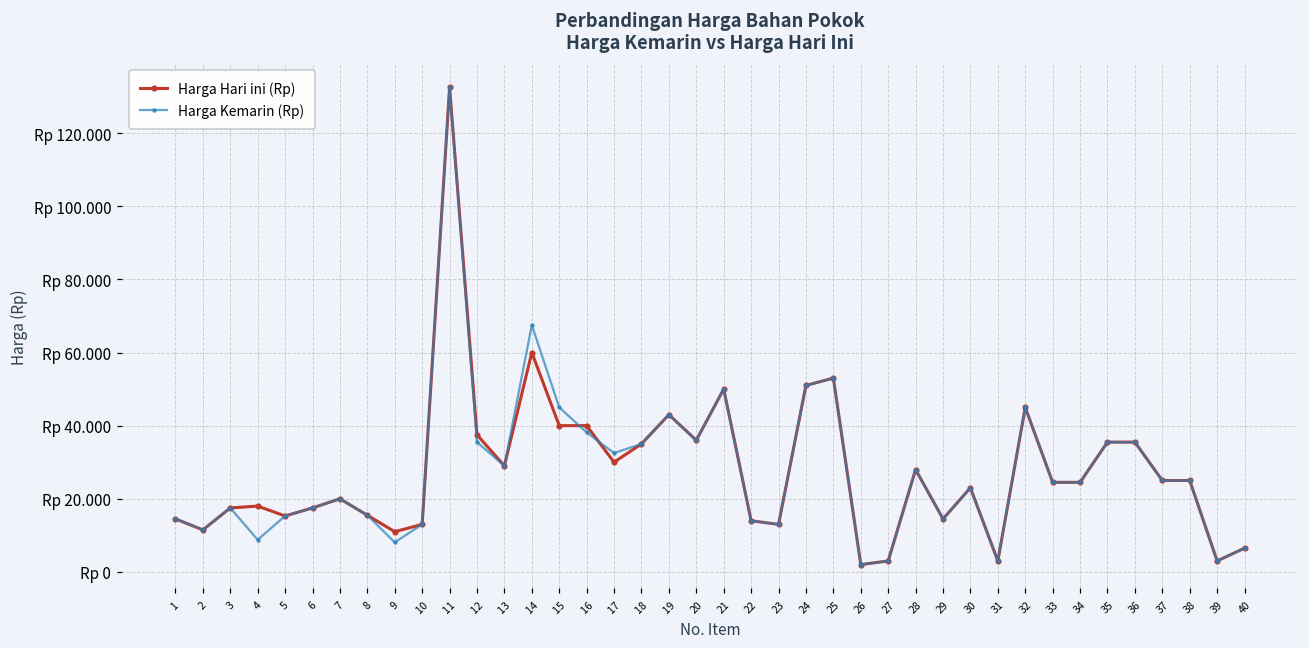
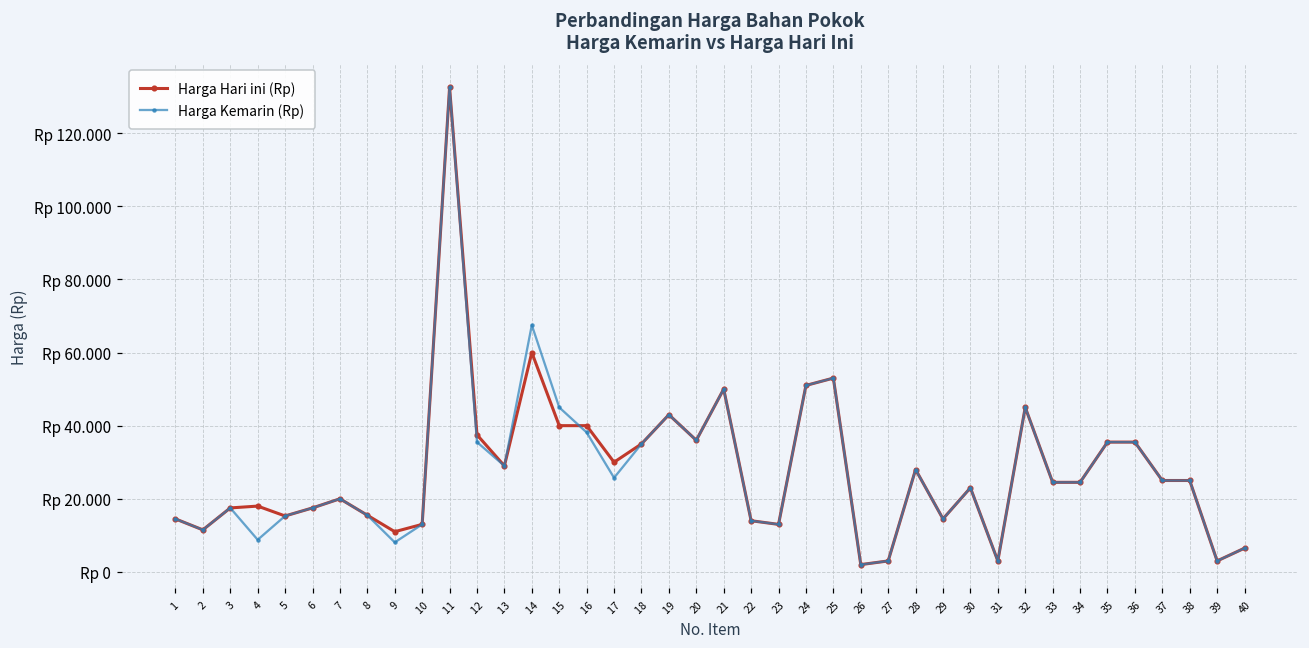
Harga Kemarin (Rp), 17: Rp 33 -> Rp 26
